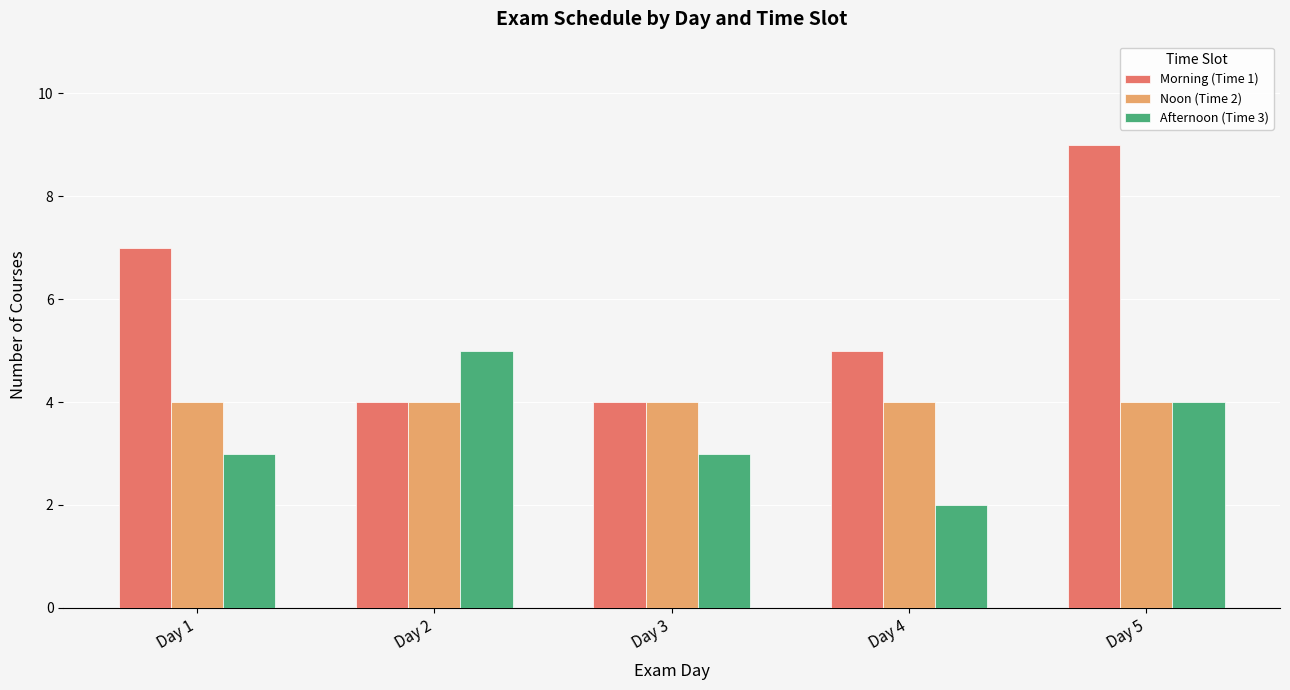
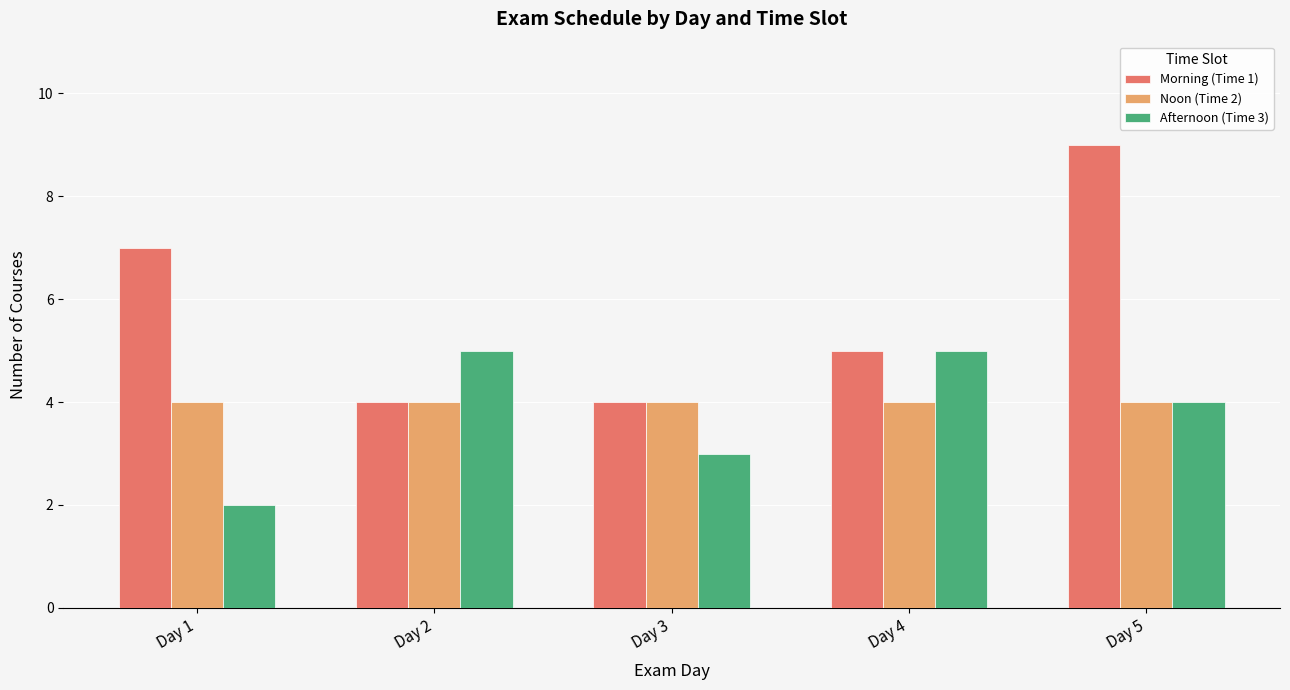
Afternoon (Time 3), Day 1: 3 -> 2
Afternoon (Time 3), Day 4: 2 -> 5
